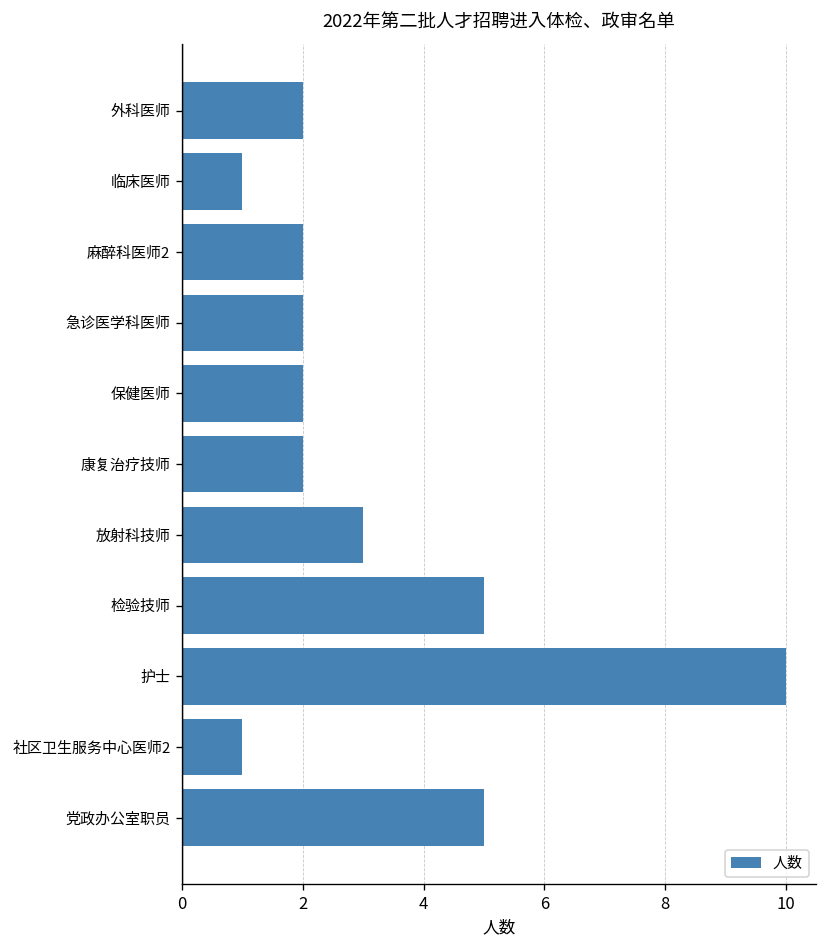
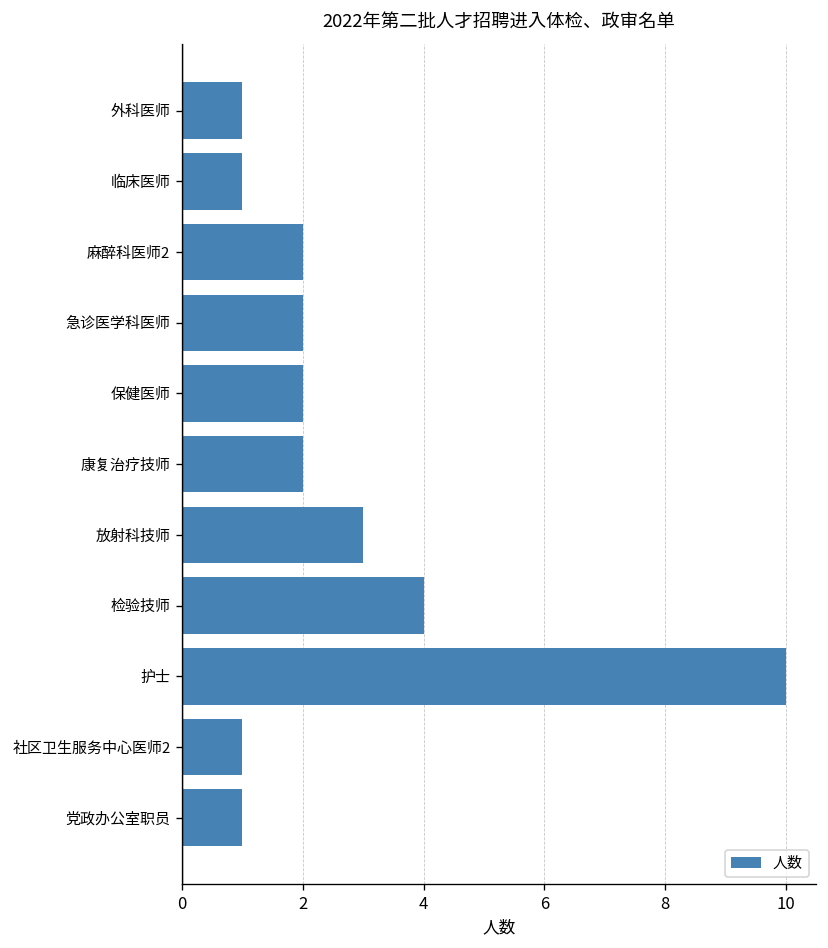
外科医师: 2 -> 1
检验技师: 5 -> 4
党政办公室职员: 5 -> 1
